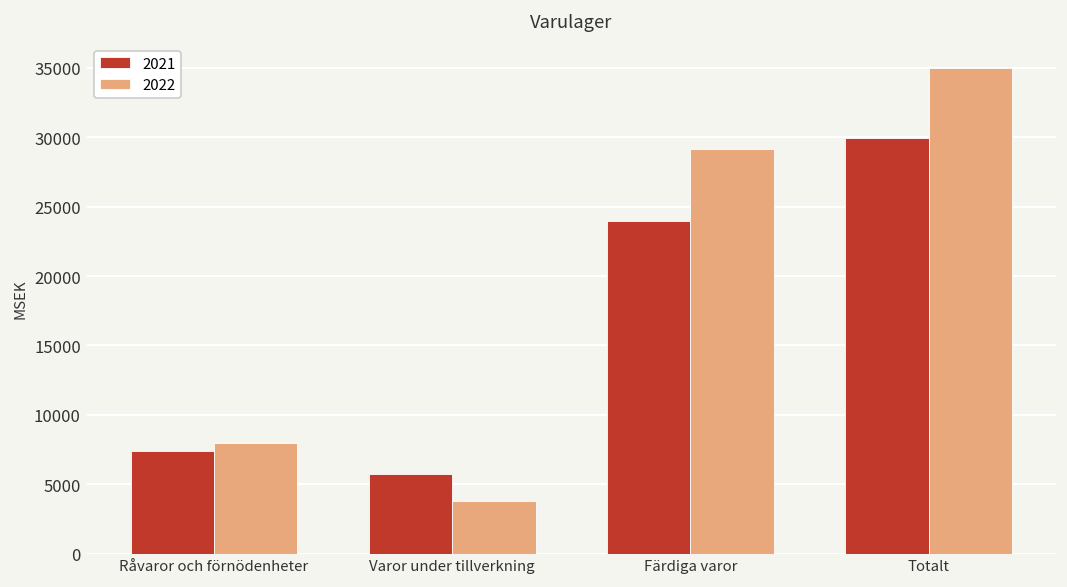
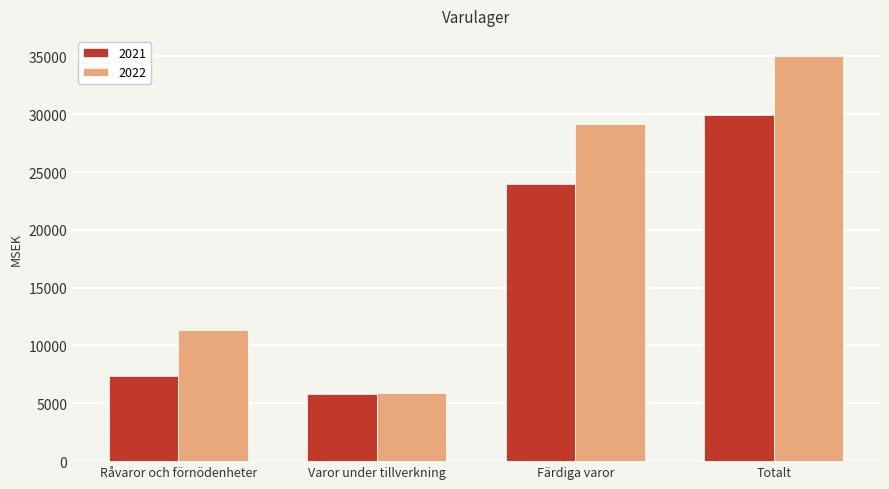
2022, Råvaror och förnödenheter: 8000 -> 11300
2022, Varor under tillverkning: 3800 -> 5900
